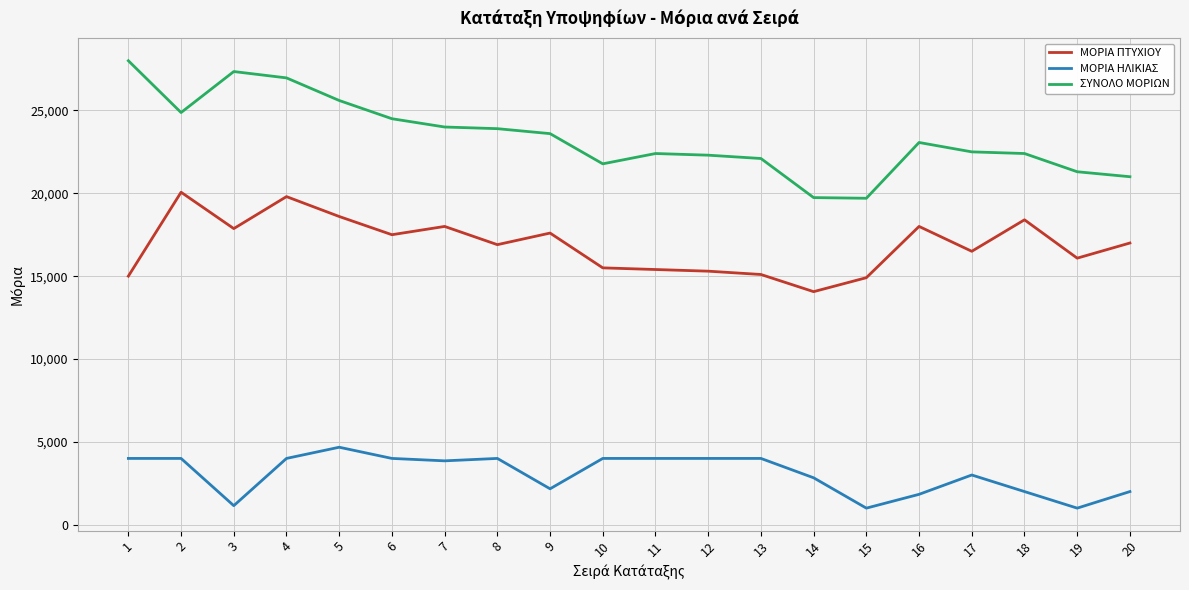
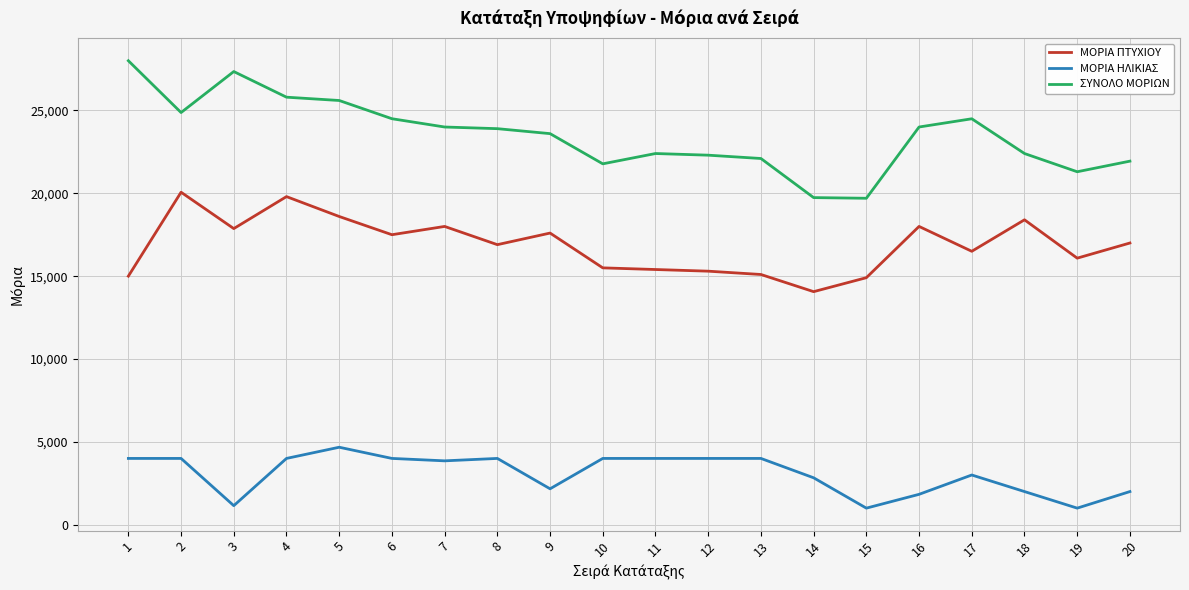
ΣΥΝΟΛΟ ΜΟΡΙΩΝ, 4: 27,000 -> 25,800
ΣΥΝΟΛΟ ΜΟΡΙΩΝ, 16: 23,100 -> 24,000
ΣΥΝΟΛΟ ΜΟΡΙΩΝ, 17: 22,500 -> 24,500
ΣΥΝΟΛΟ ΜΟΡΙΩΝ, 20: 21,000 -> 21,900
